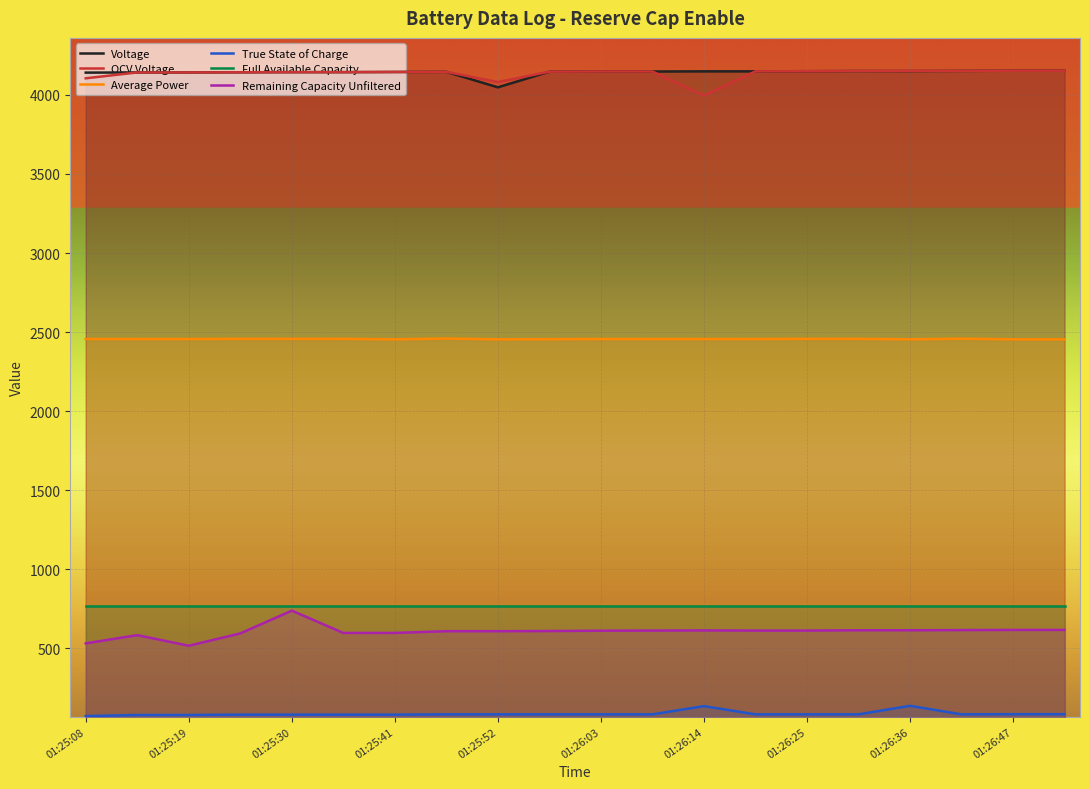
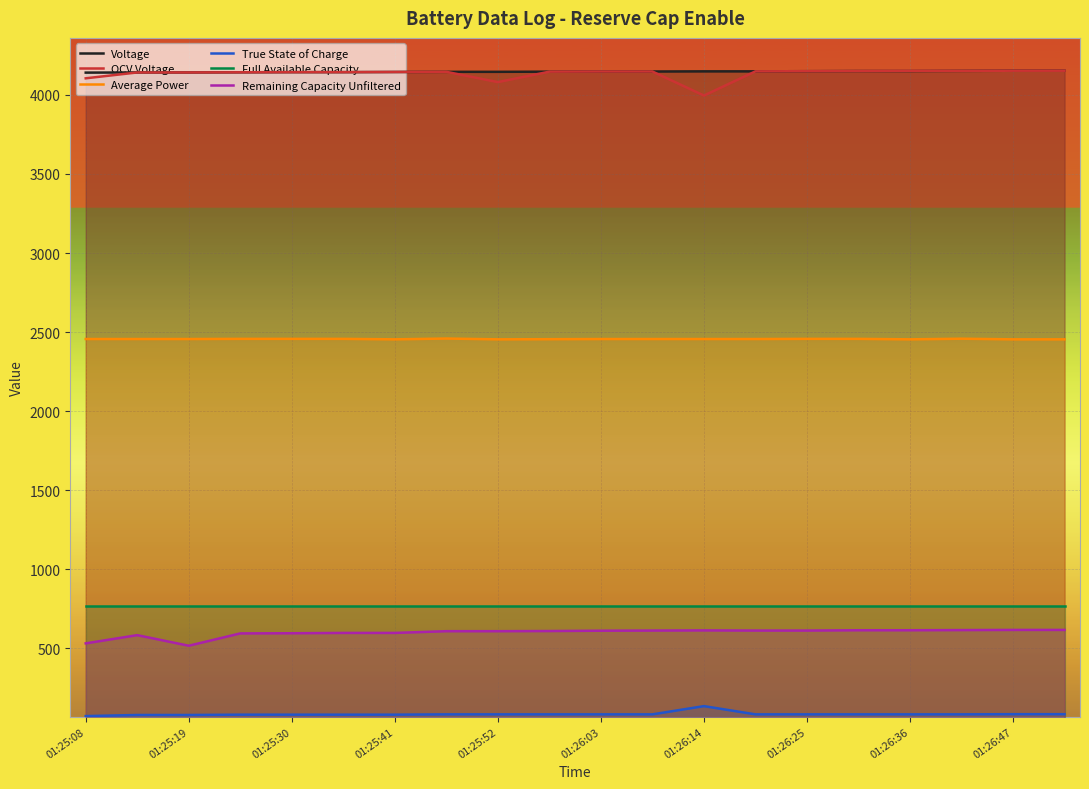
Remaining Capacity Unfiltered, 01:25:30: 740 -> 600
Voltage, 01:25:52: 4050 -> 4150
True State of Charge, 01:26:36: 140 -> 80
